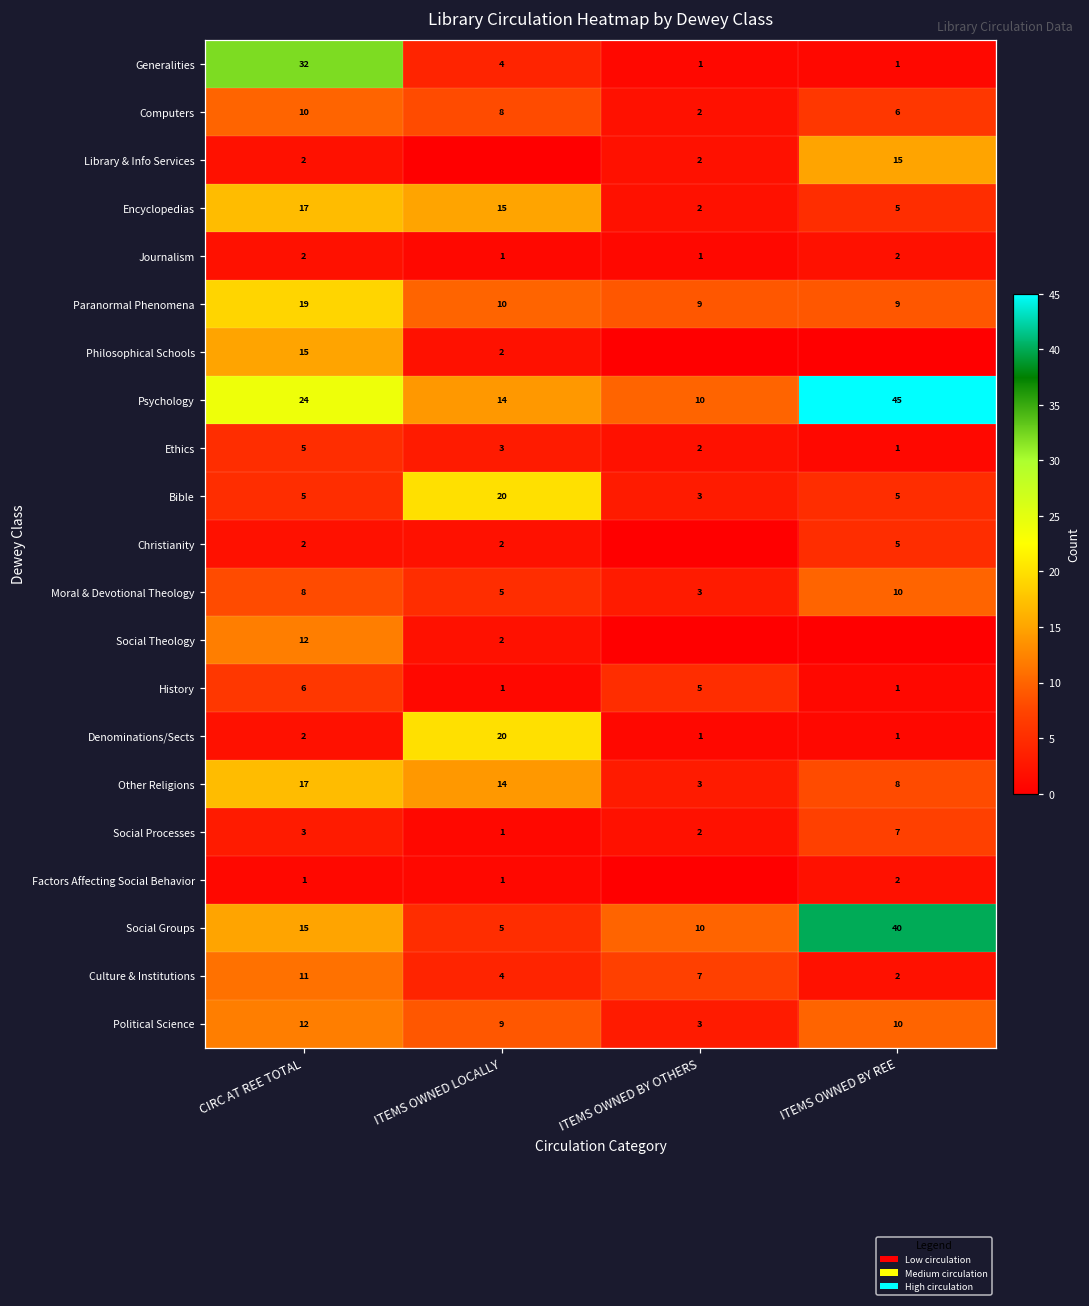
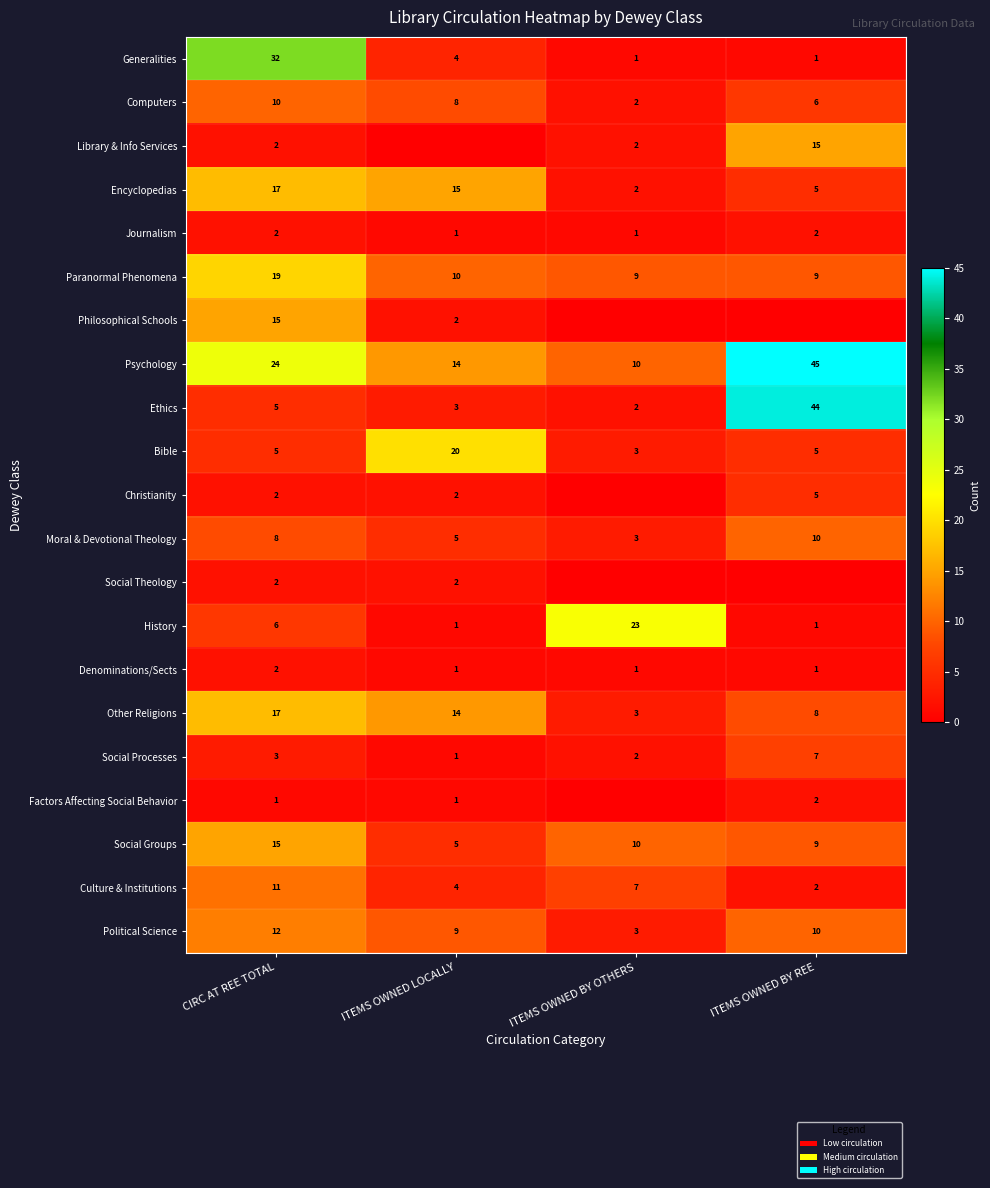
Ethics, ITEMS OWNED BY REE: 1 -> 44
Social Theology, CIRC AT REE TOTAL: 12 -> 2
History, ITEMS OWNED BY OTHERS: 5 -> 23
Denominations/Sects, ITEMS OWNED LOCALLY: 20 -> 1
Social Groups, ITEMS OWNED BY REE: 40 -> 9
